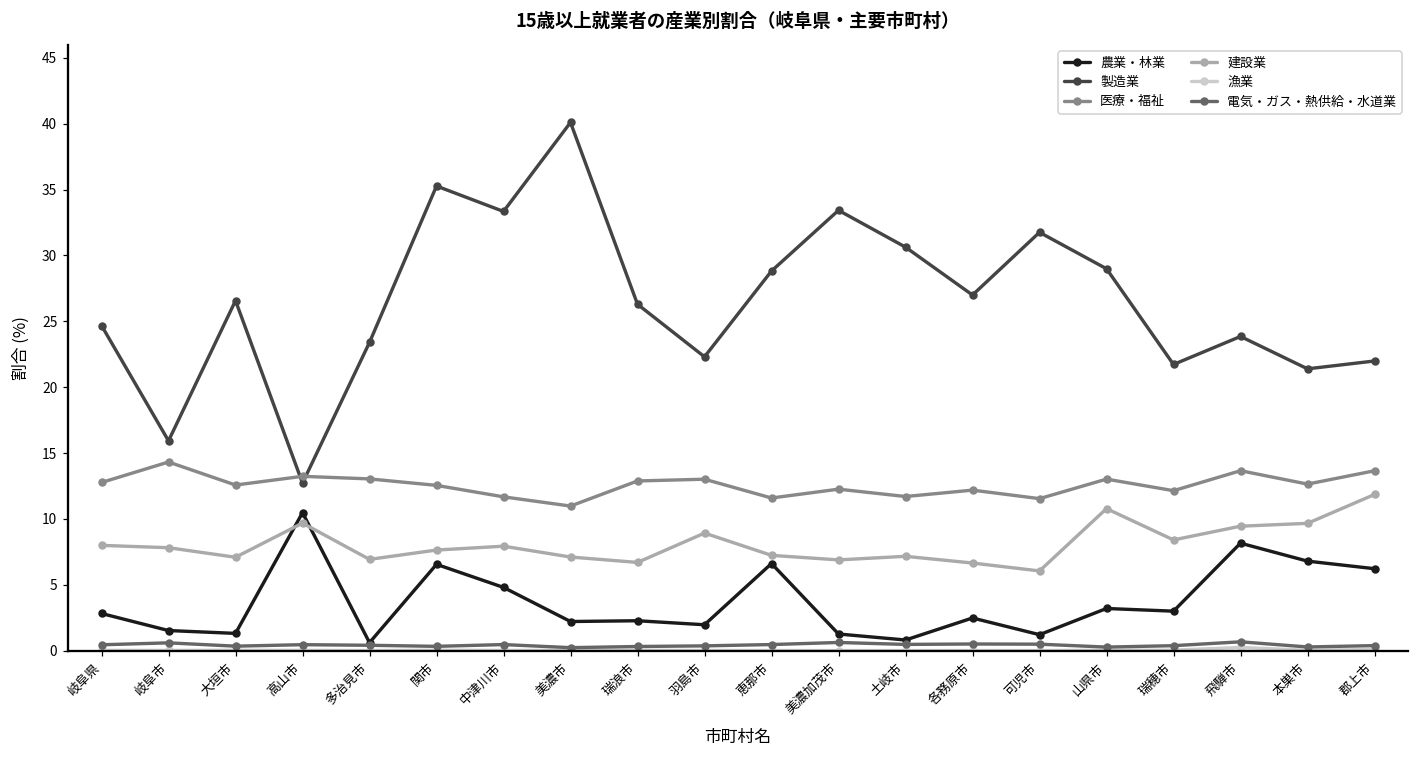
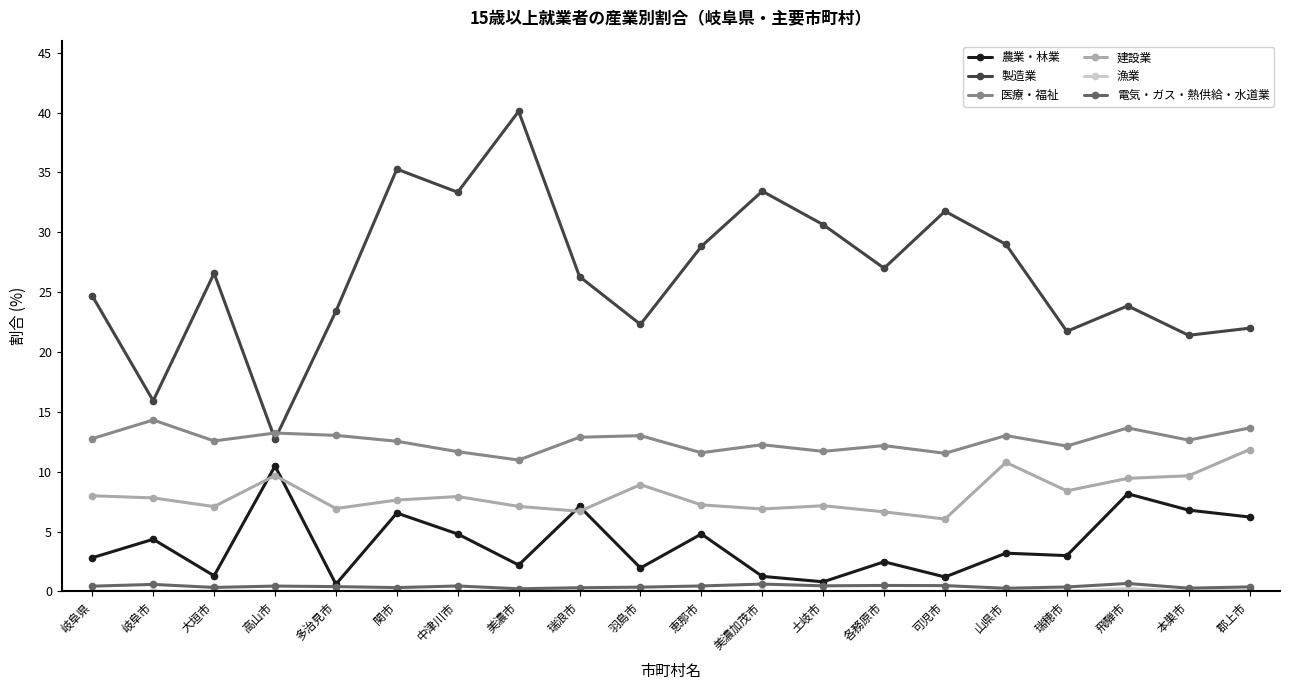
農業・林業, 岐阜市: 1.5 -> 4.4
農業・林業, 瑞浪市: 2.3 -> 7.1
農業・林業, 恵那市: 6.6 -> 4.8
